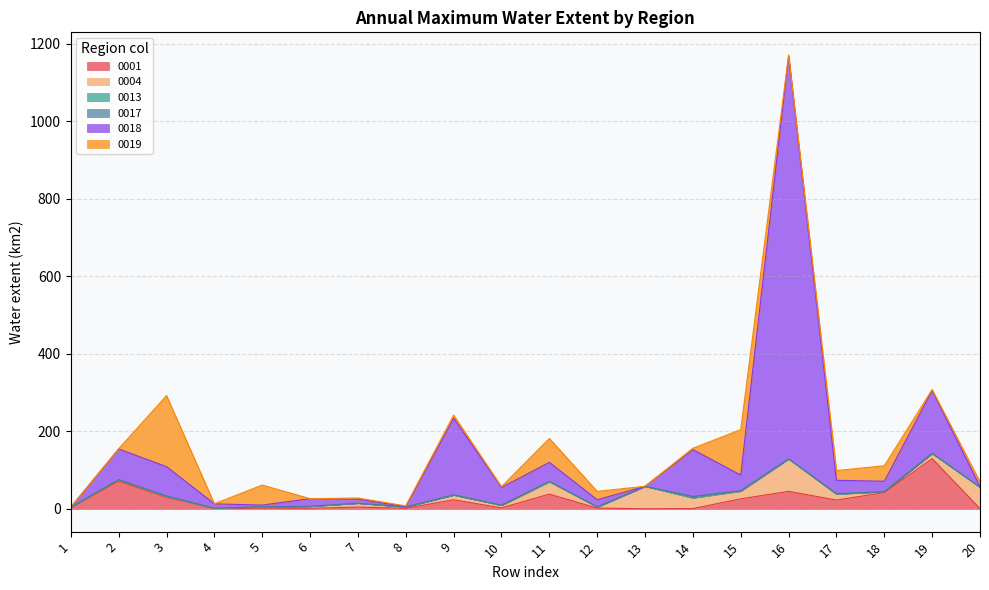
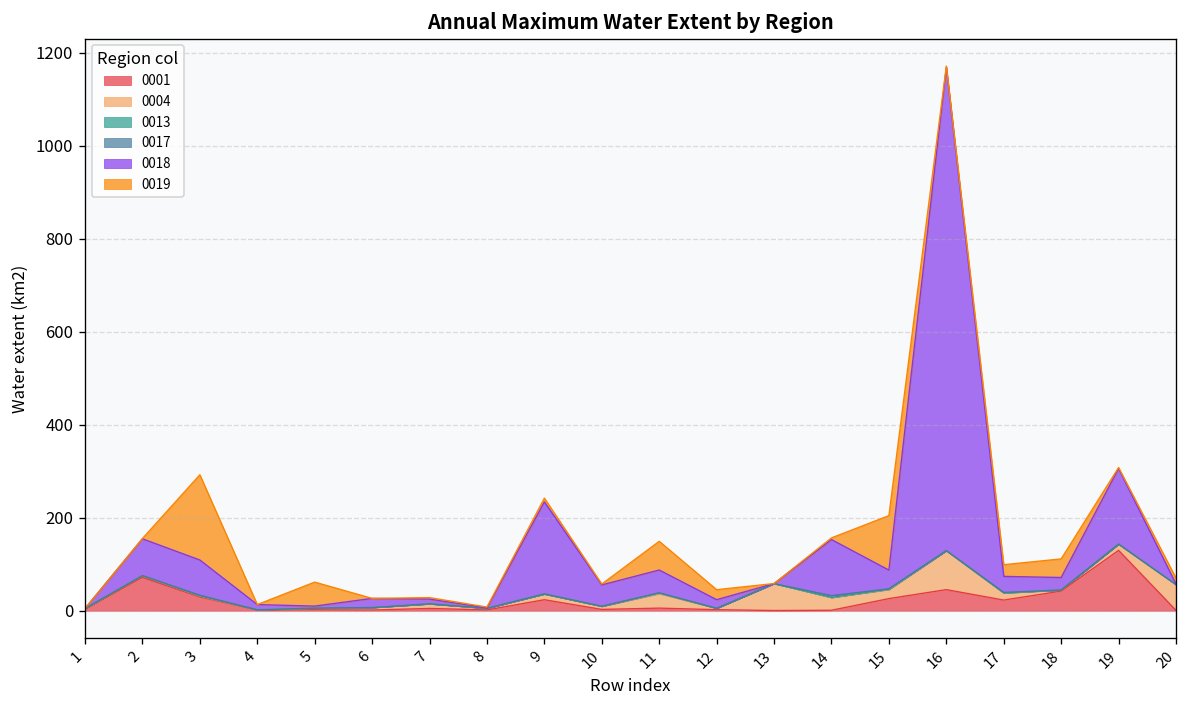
0001, 11: 40 -> 10
